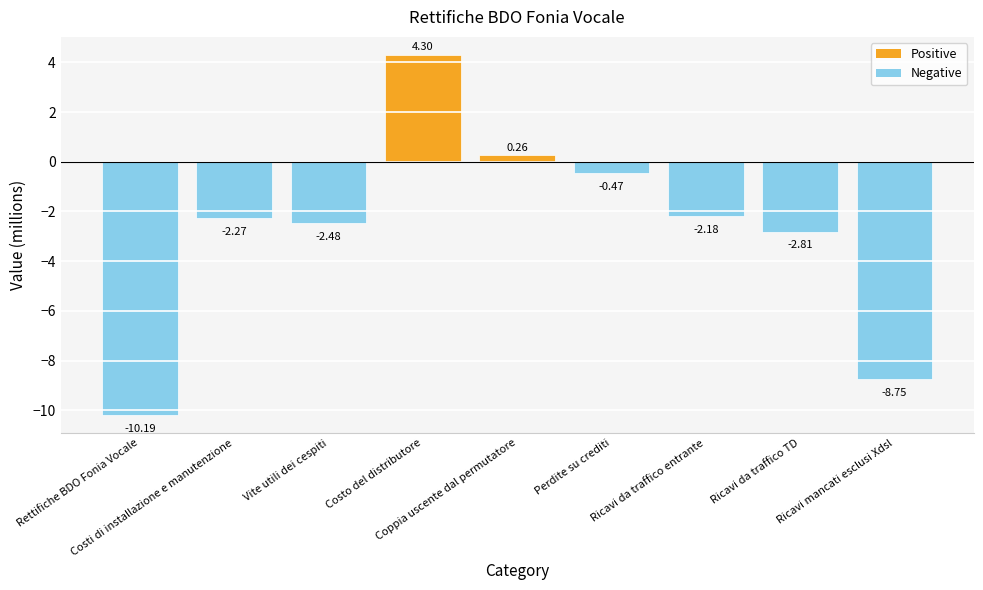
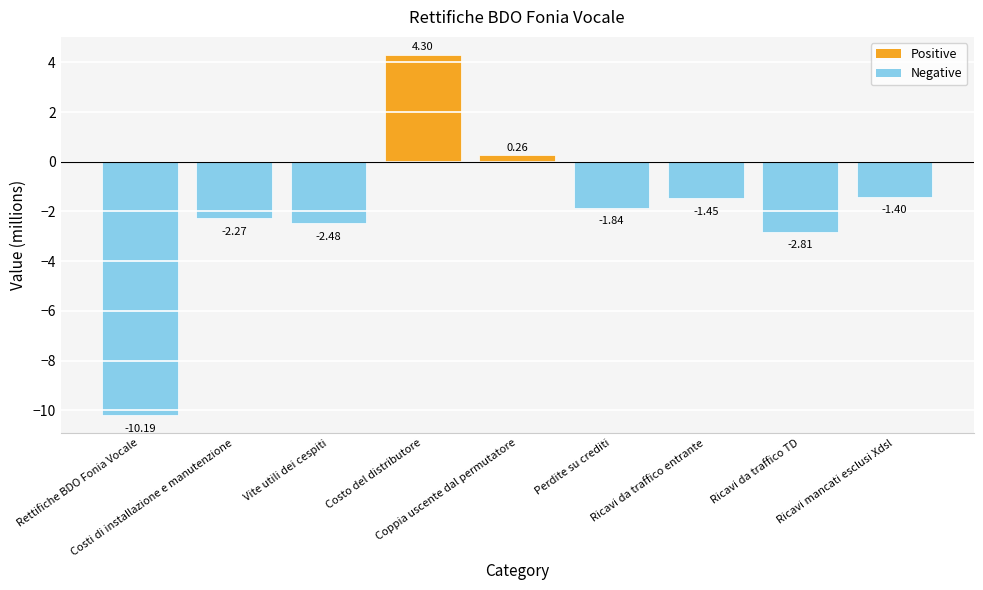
Perdite su crediti: -0.47 -> -1.84
Ricavi da traffico entrante: -2.18 -> -1.45
Ricavi mancati esclusi Xdsl: -8.75 -> -1.40
